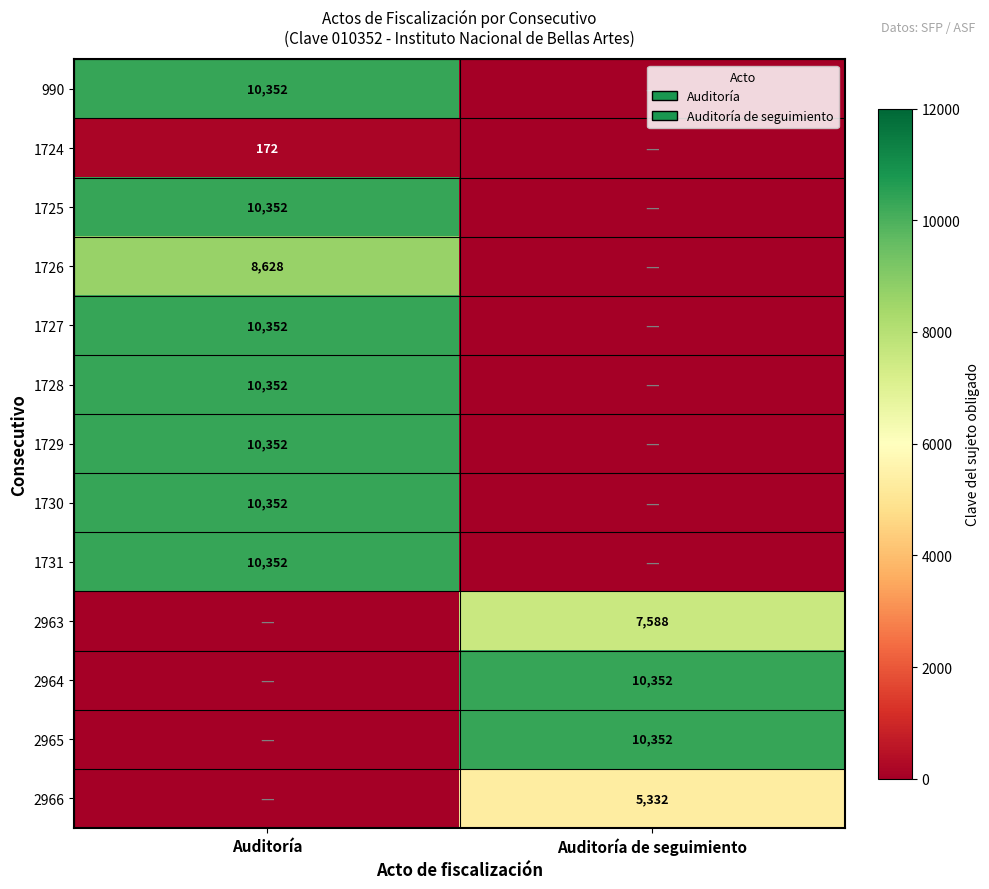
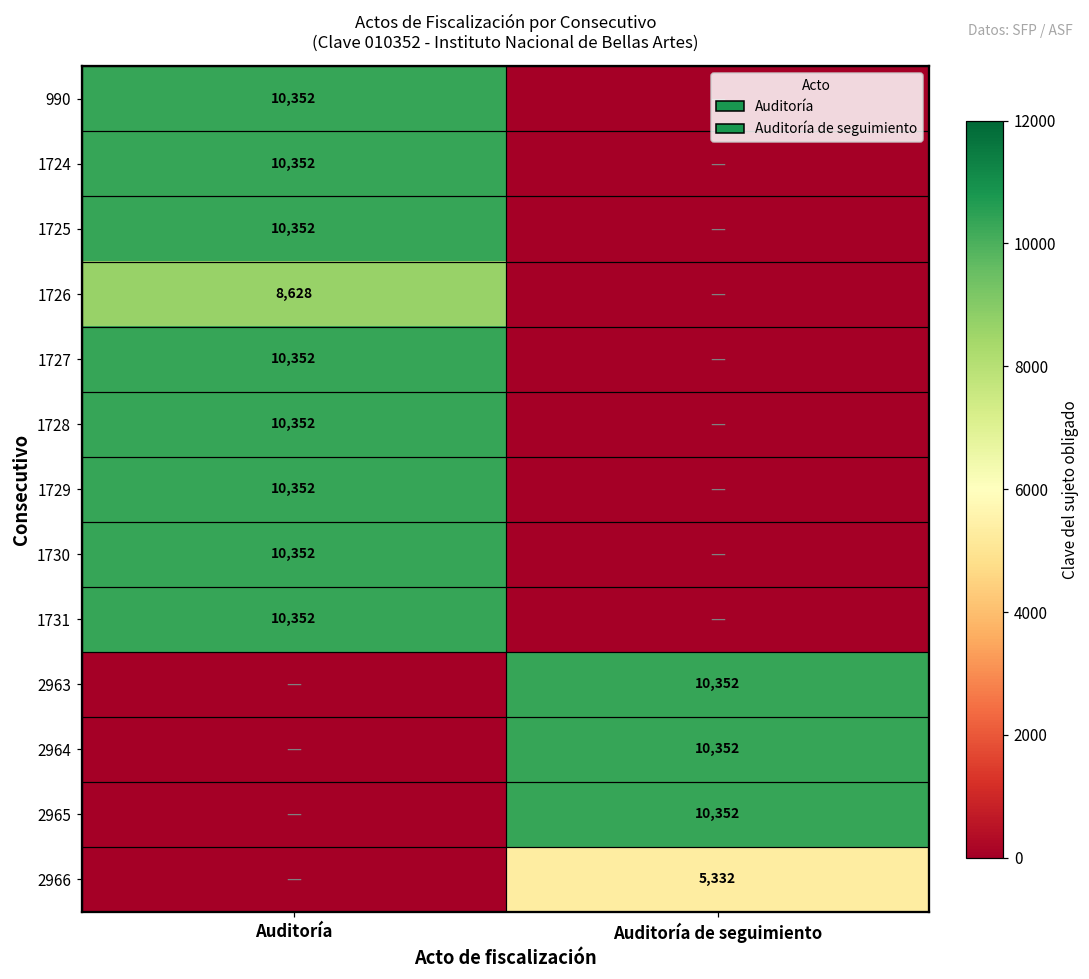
1724, Auditoría: 172 -> 10,352
2963, Auditoría de seguimiento: 7,588 -> 10,352
